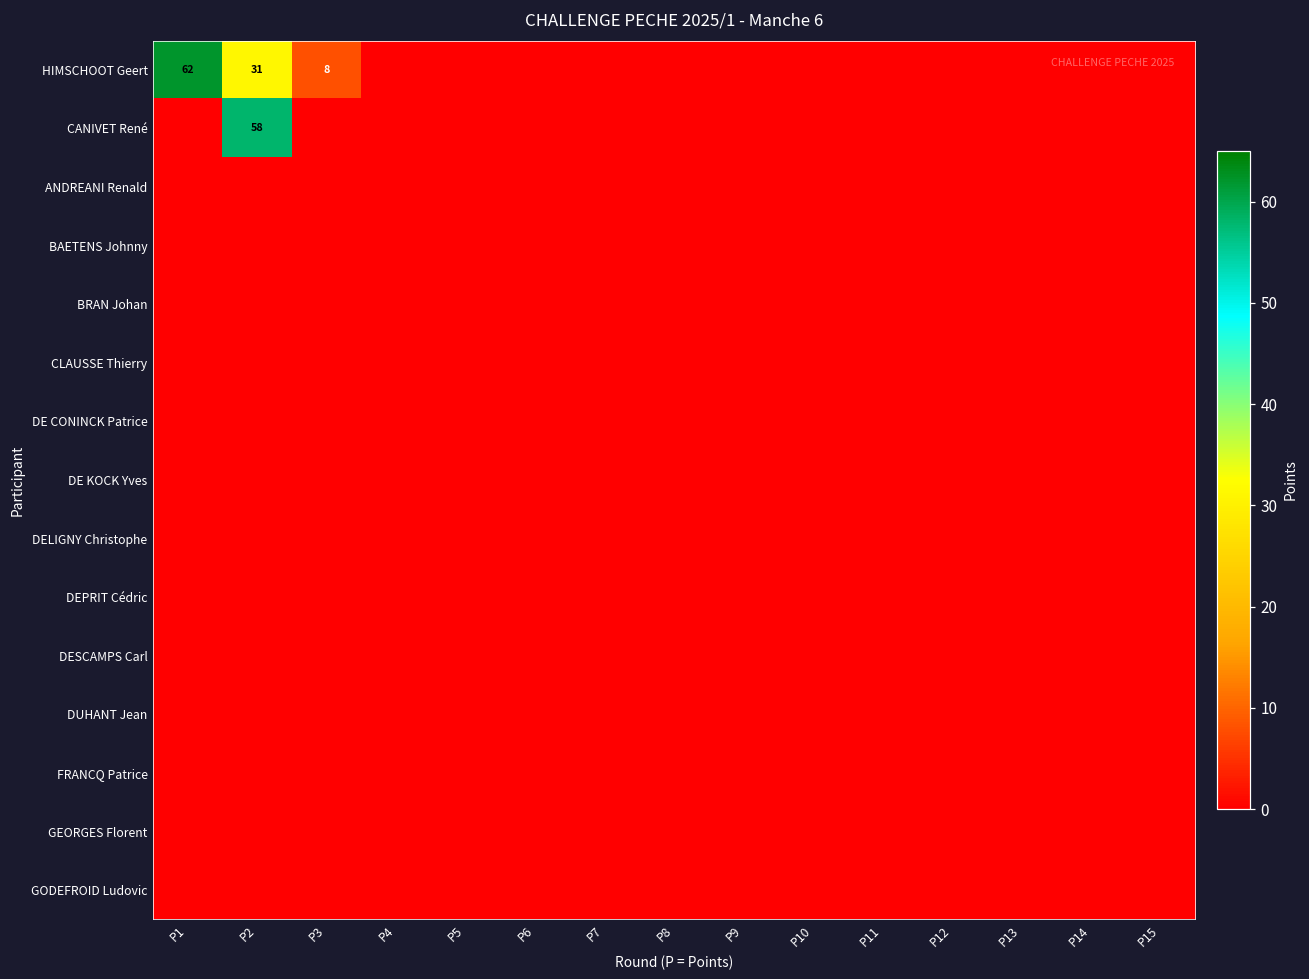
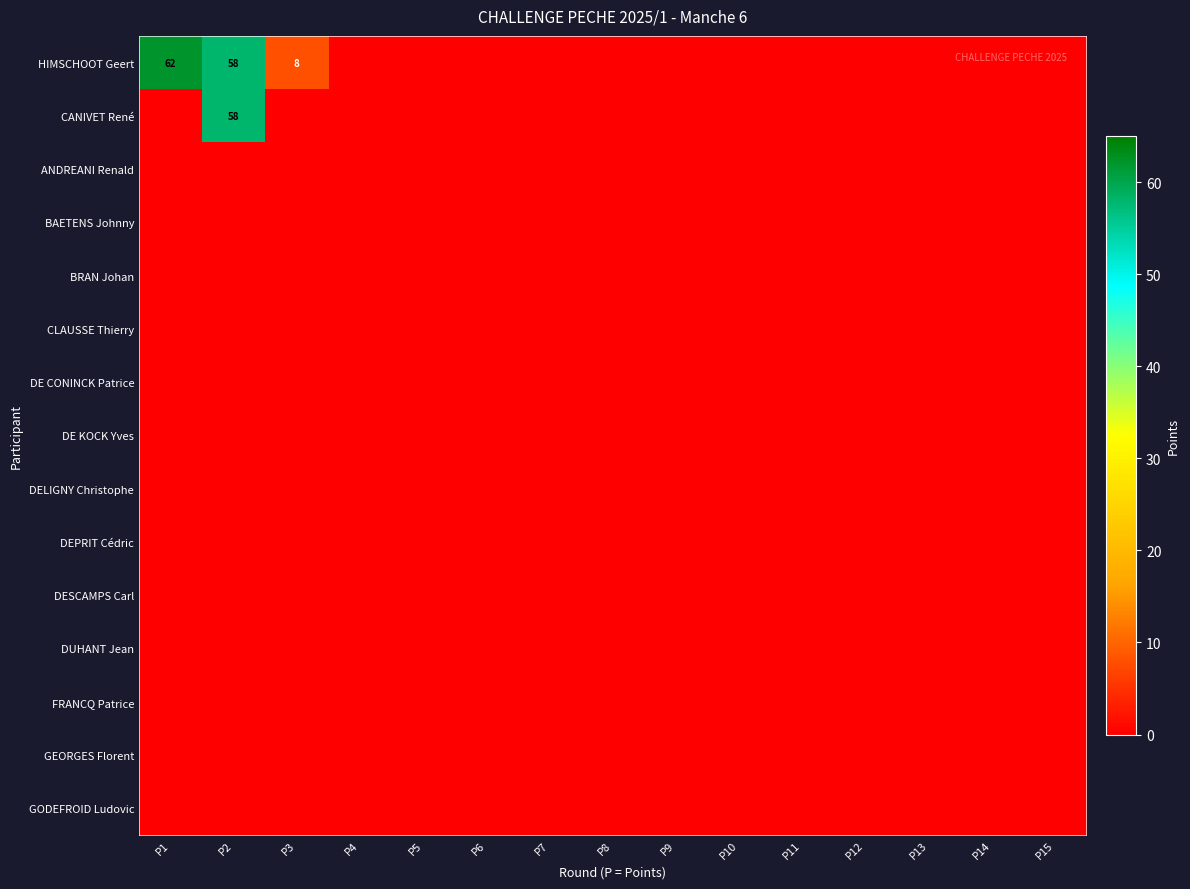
HIMSCHOOT Geert, P2: 31 -> 58
